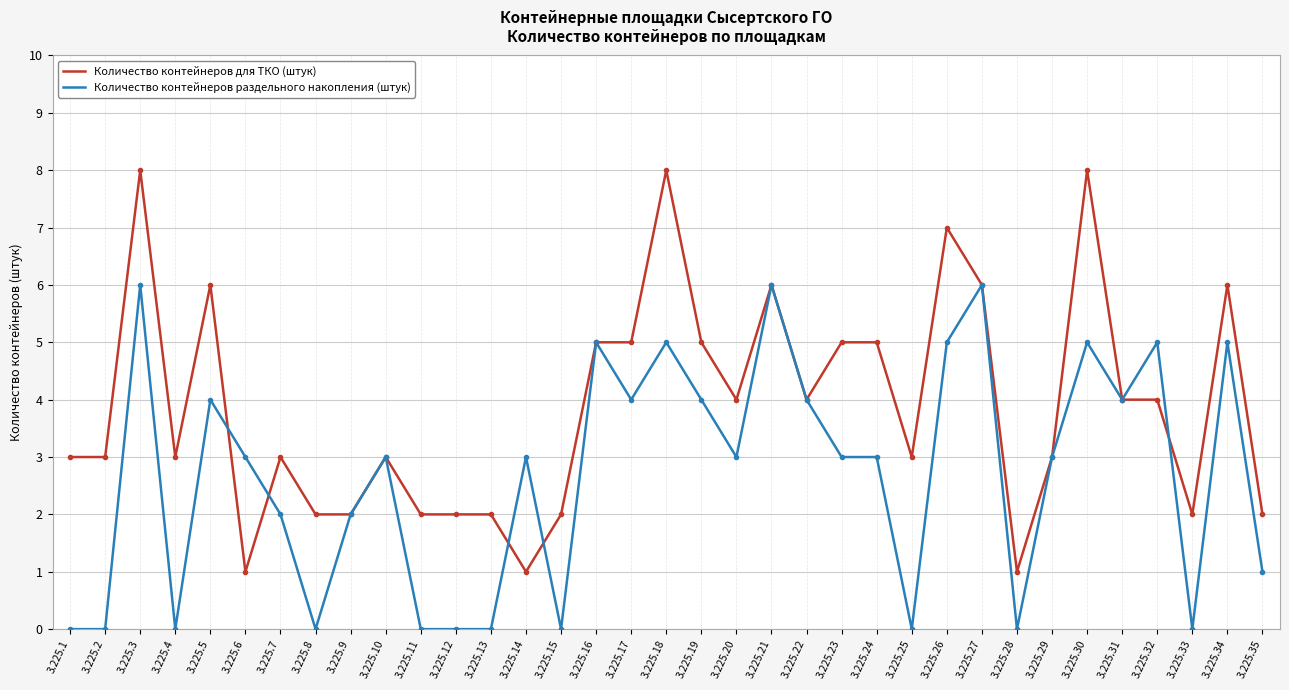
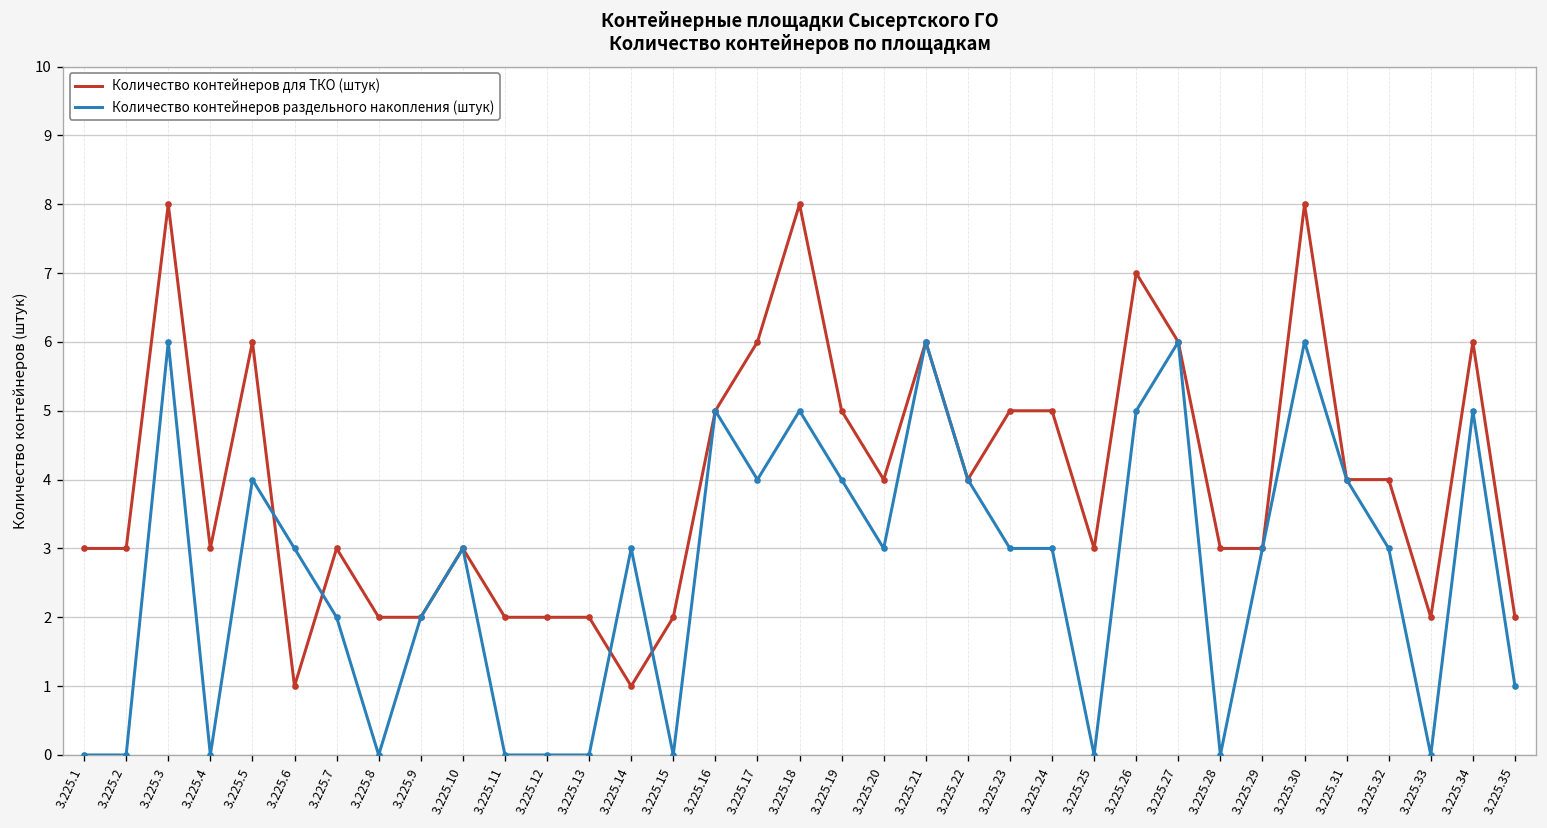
Количество контейнеров для ТКО (штук), 3.225.17: 5 -> 6
Количество контейнеров для ТКО (штук), 3.225.28: 1 -> 3
Количество контейнеров раздельного накопления (штук), 3.225.30: 5 -> 6
Количество контейнеров раздельного накопления (штук), 3.225.32: 5 -> 3
